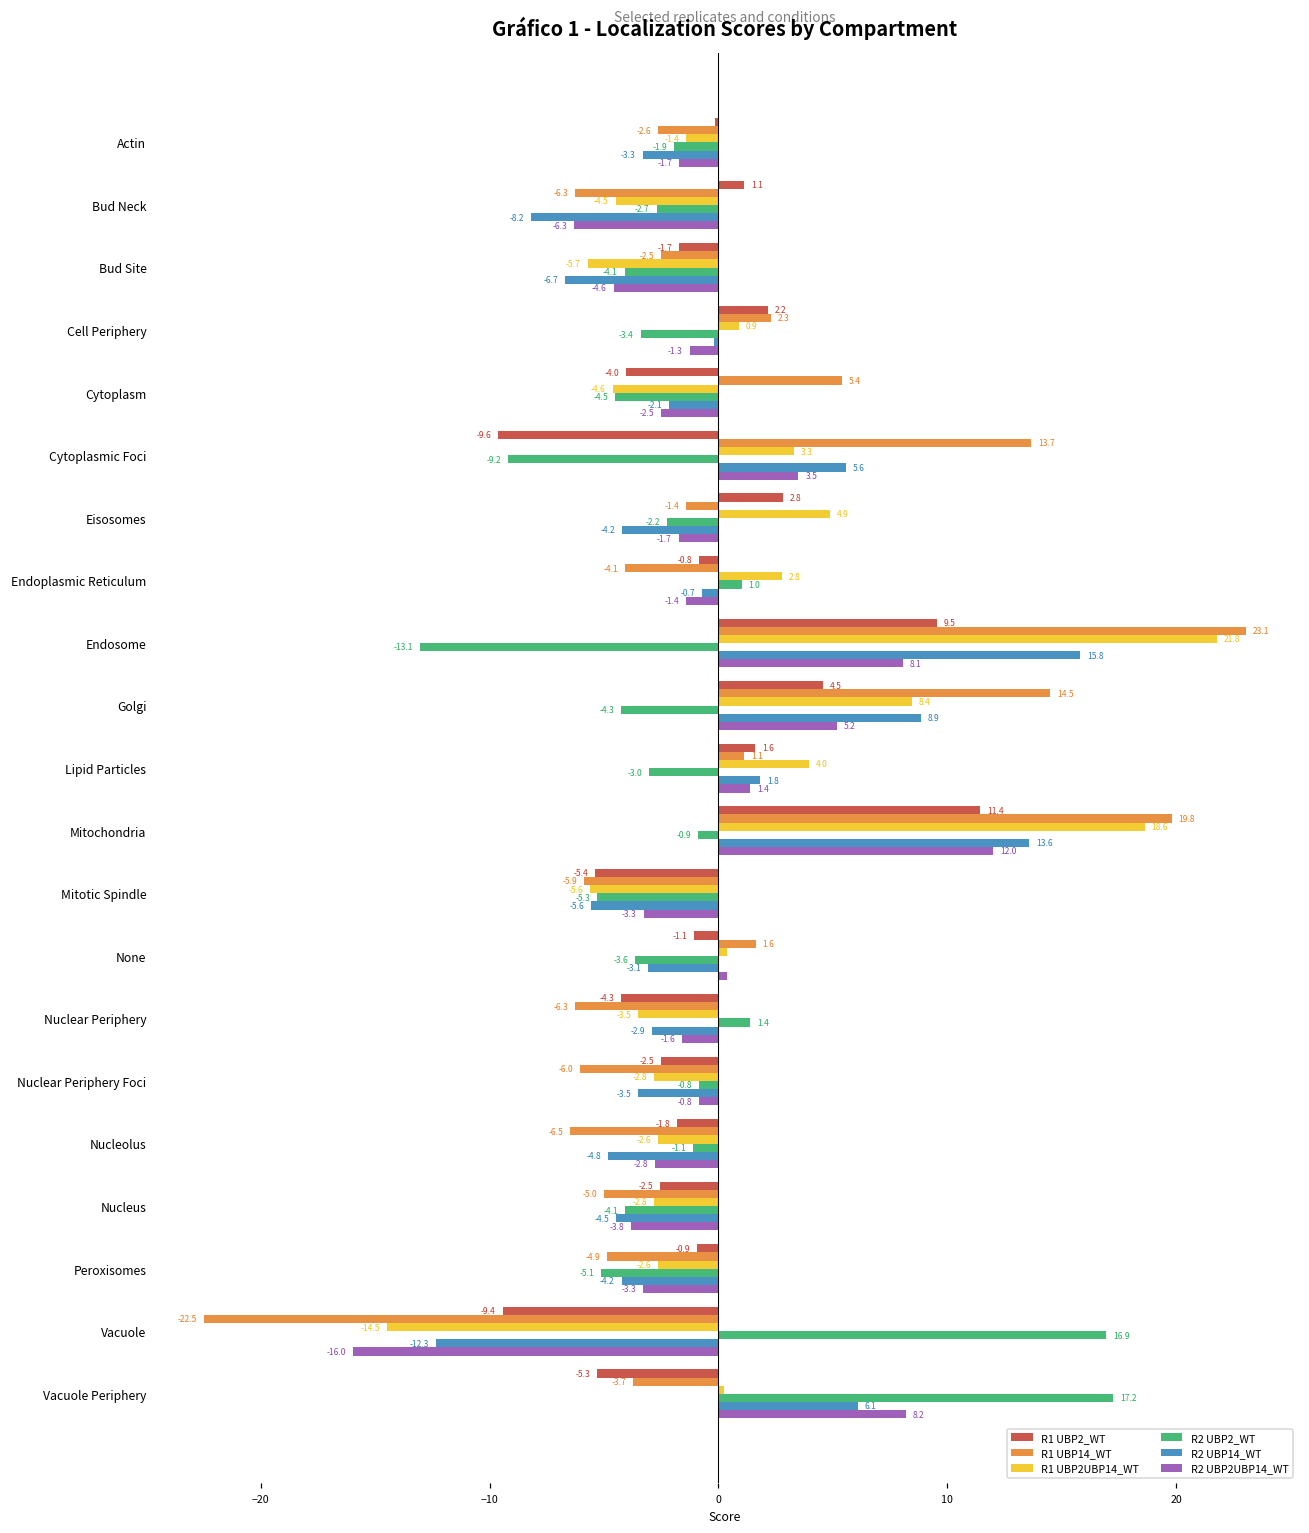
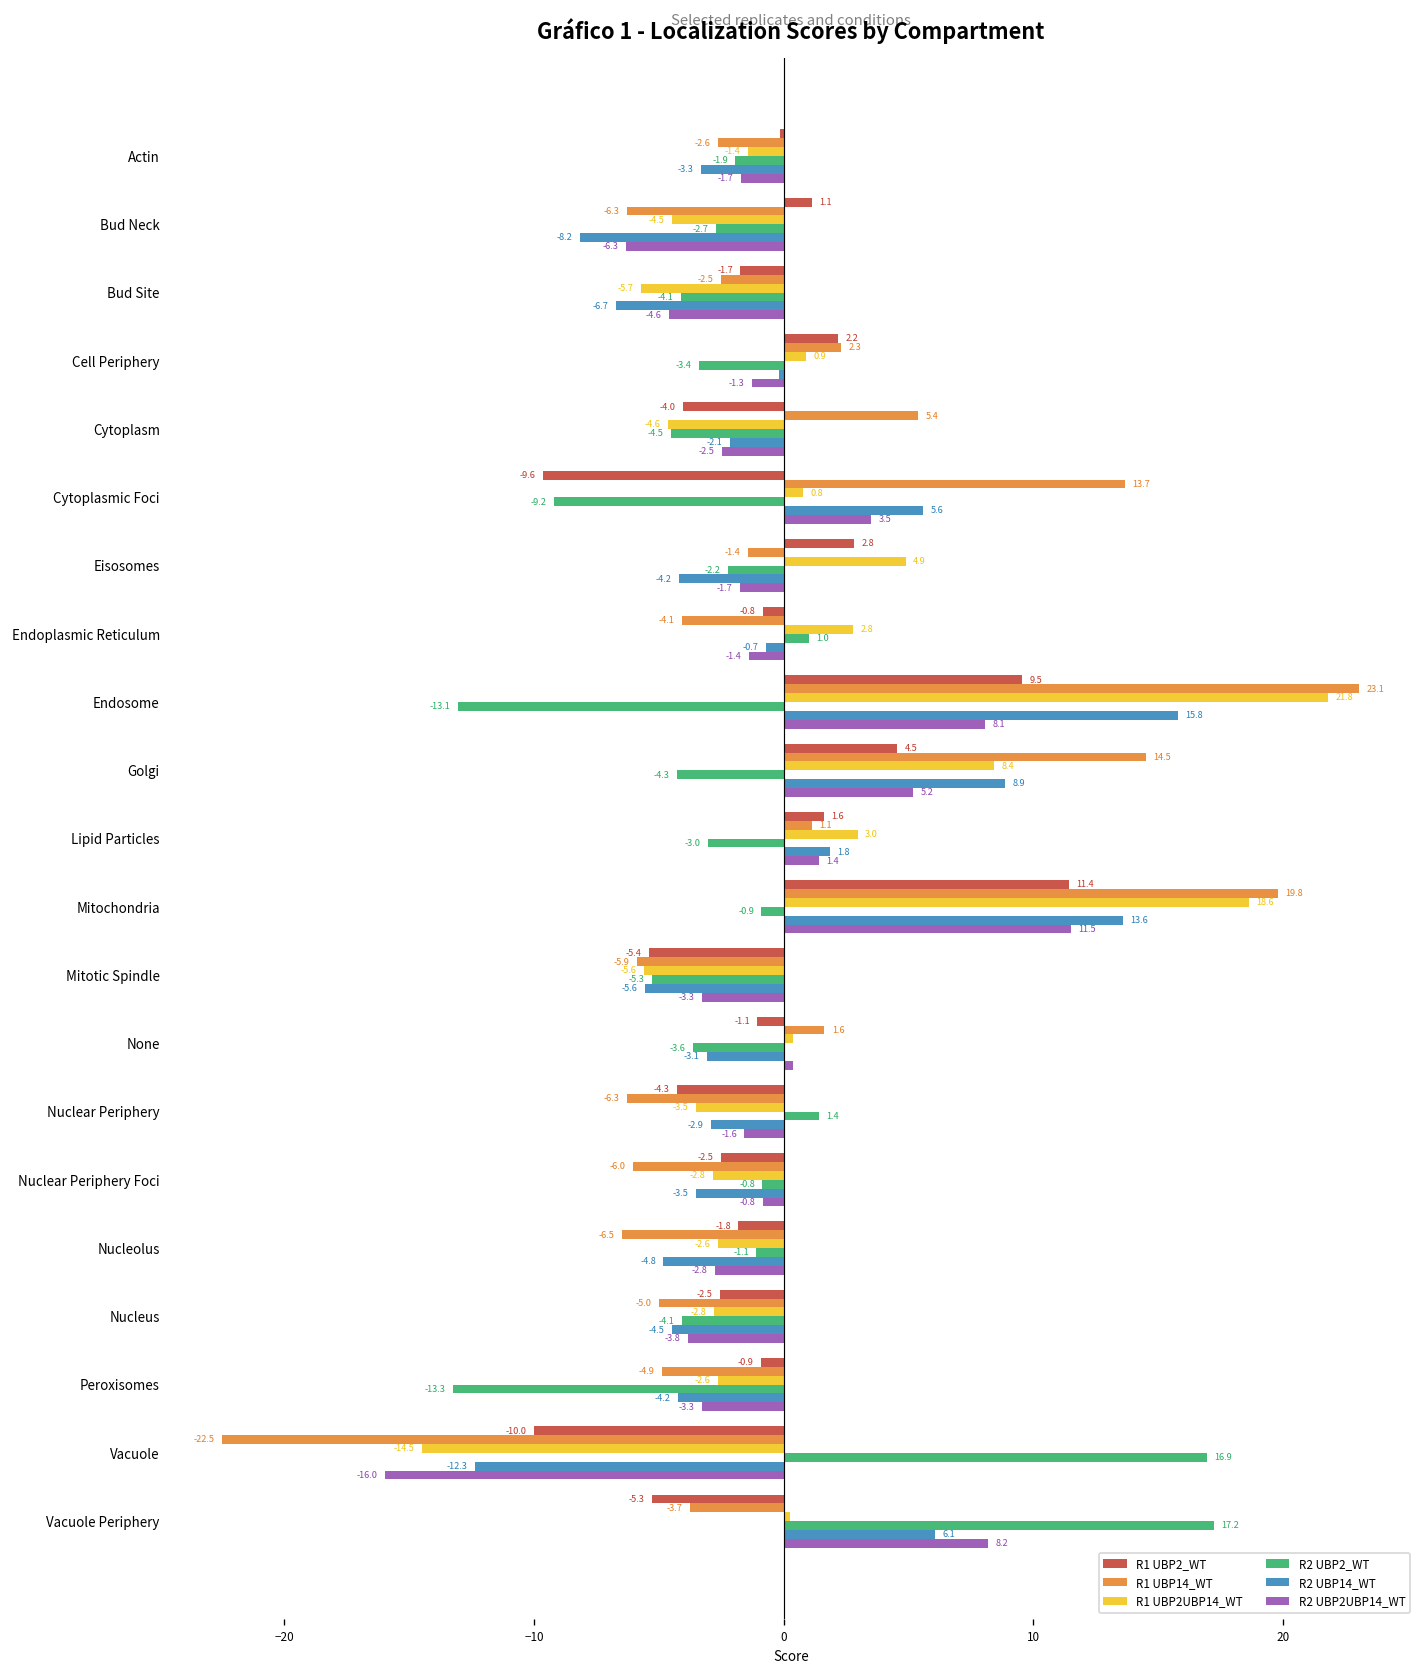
R1 UBP2UBP14_WT, Cytoplasmic Foci: 3.3 -> 0.8
R1 UBP2UBP14_WT, Lipid Particles: 4.0 -> 3.0
R2 UBP2UBP14_WT, Mitochondria: 12.0 -> 11.5
R2 UBP2_WT, Peroxisomes: -5.1 -> -13.3
R1 UBP2_WT, Vacuole: -9.4 -> -10.0
